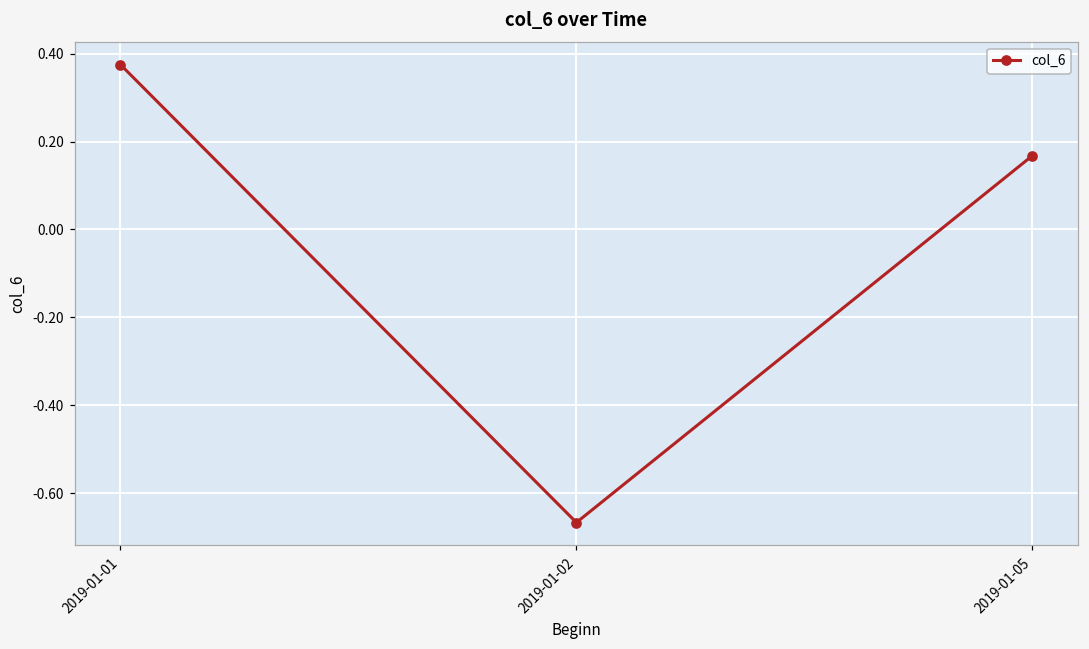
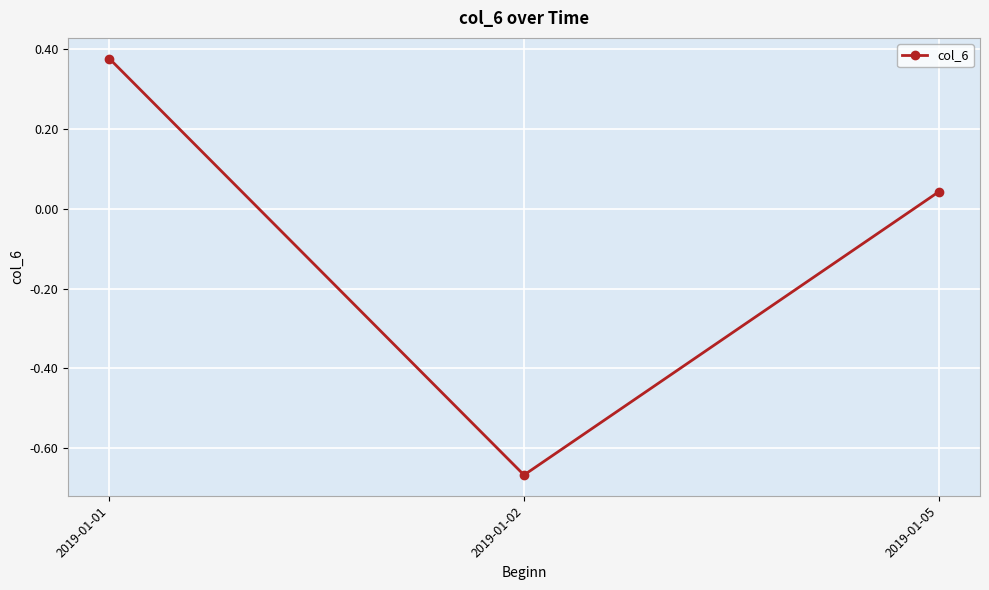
2019-01-05: 0.17 -> 0.04
